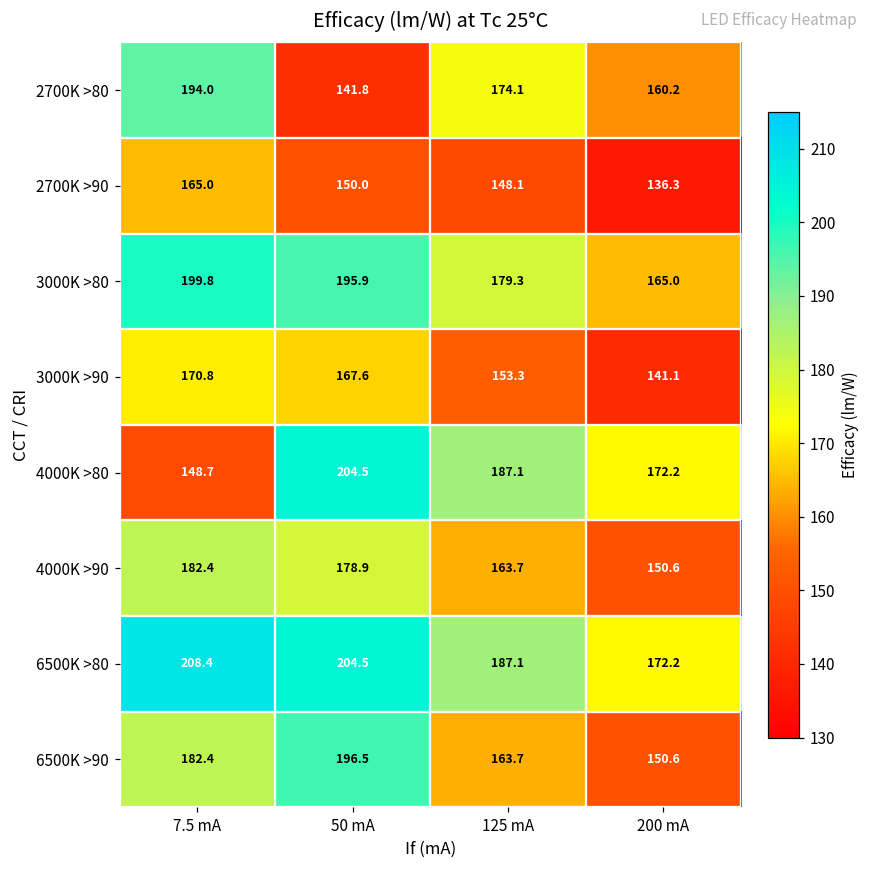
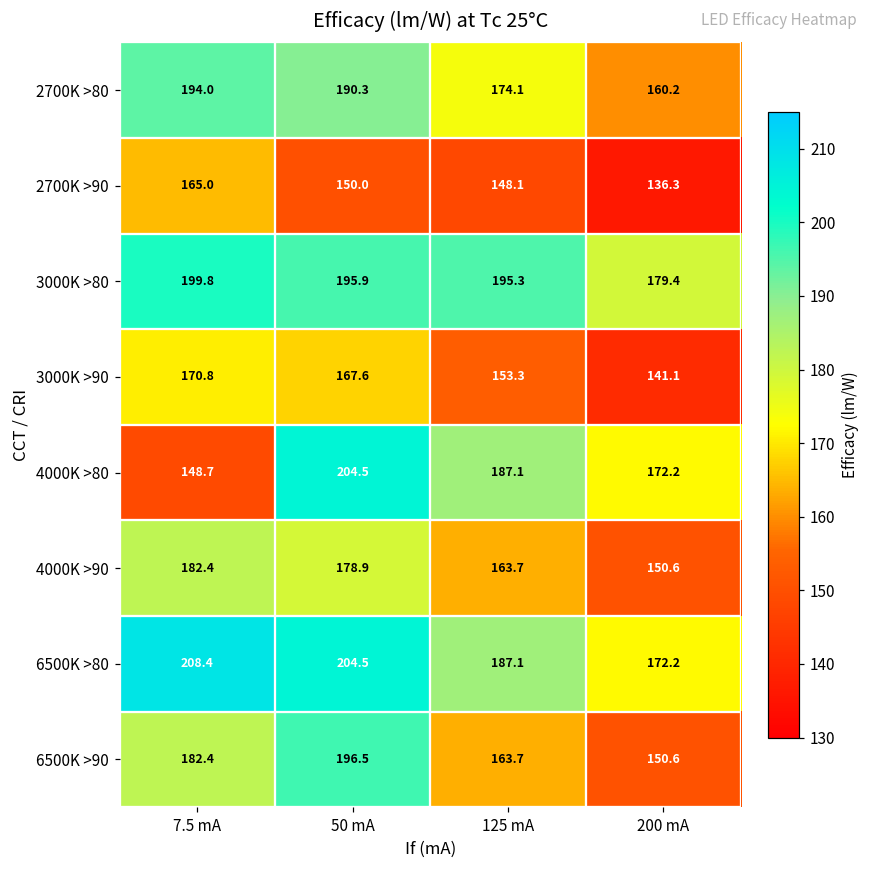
2700K >80, 50 mA: 141.8 -> 190.3
3000K >80, 125 mA: 179.3 -> 195.3
3000K >80, 200 mA: 165.0 -> 179.4
